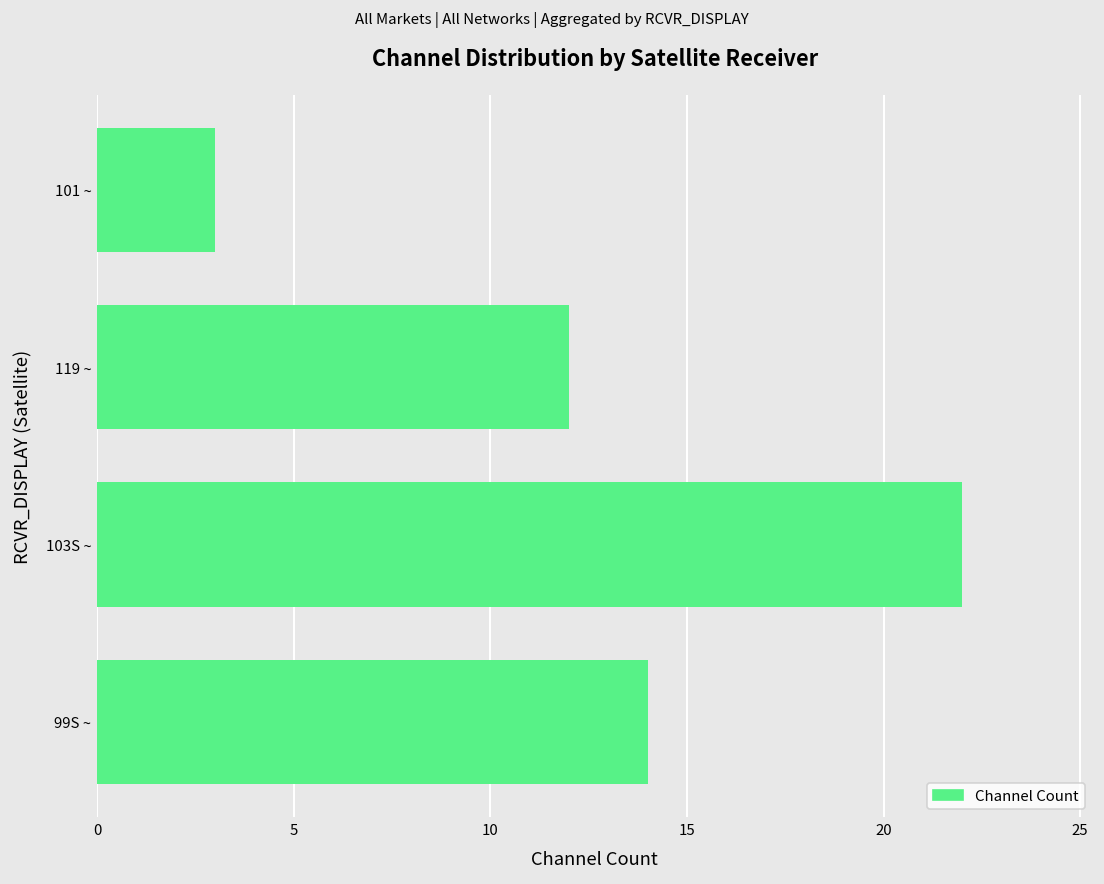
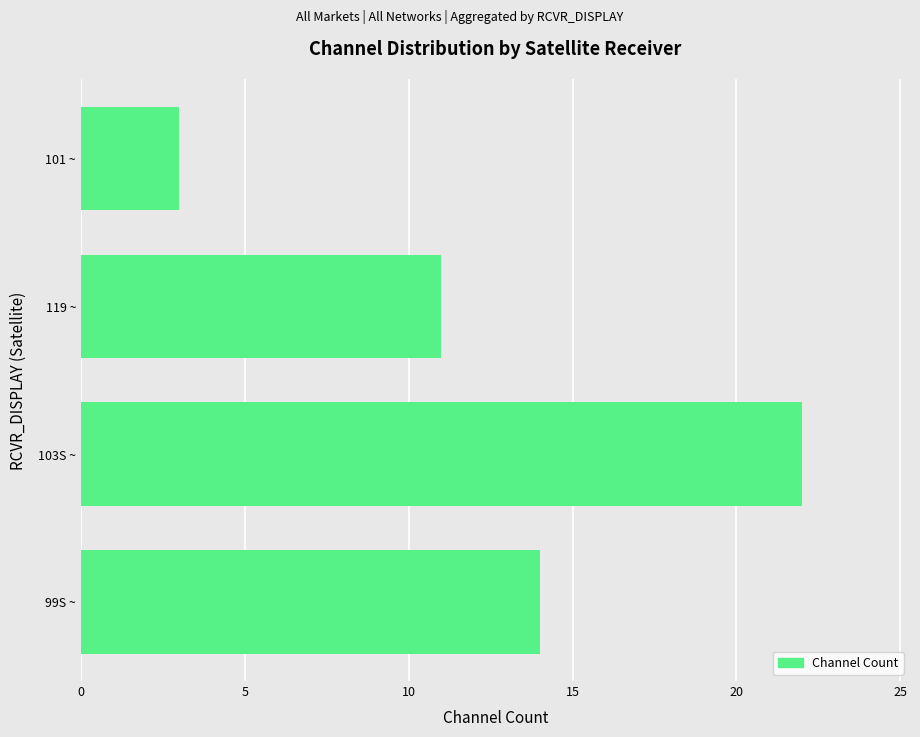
119 ~: 12 -> 11
